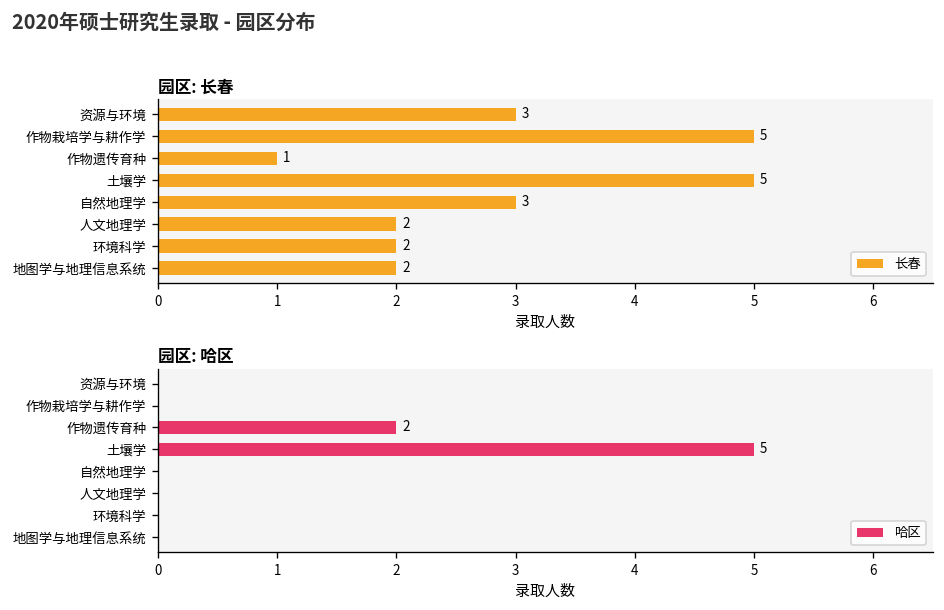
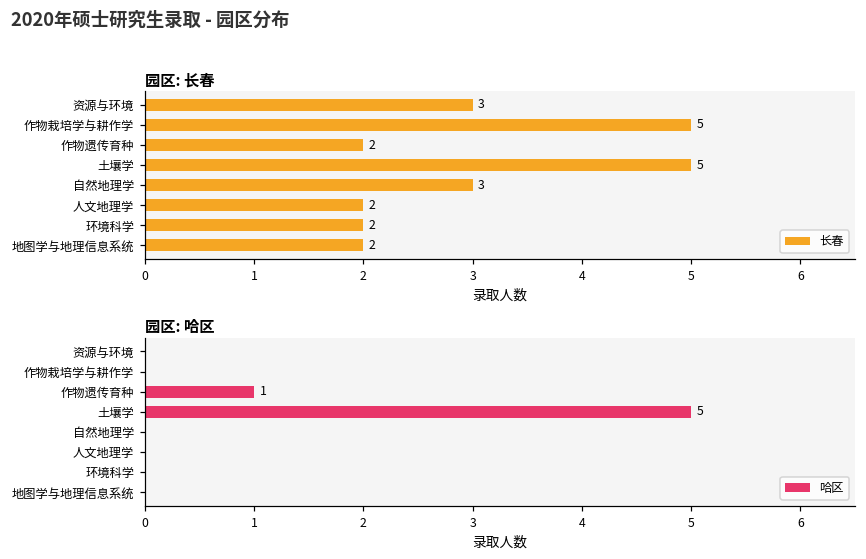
园区: 长春, 作物遗传育种: 1 -> 2
园区: 哈区, 作物遗传育种: 2 -> 1
